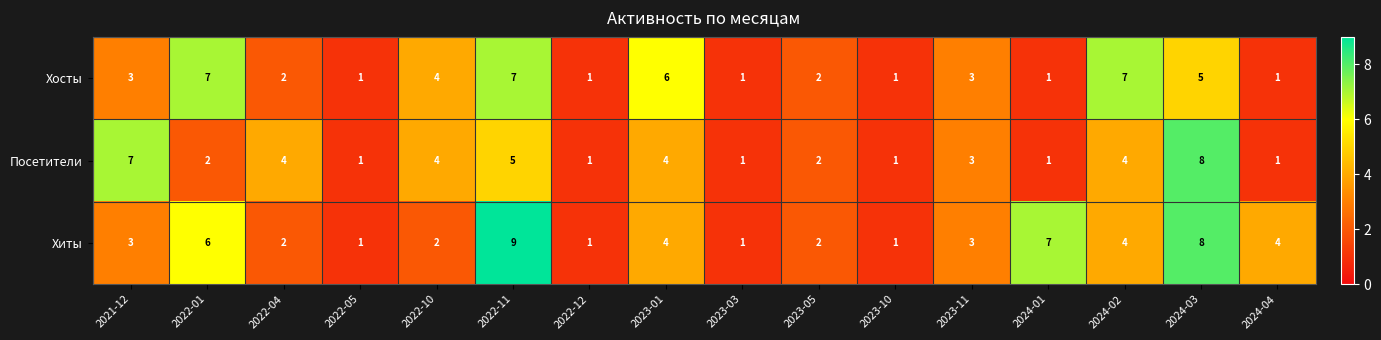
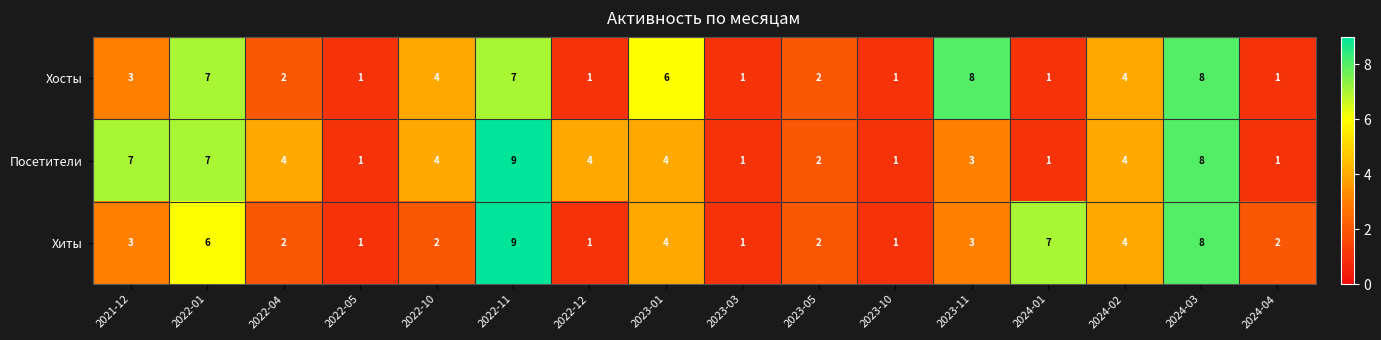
Хосты, 2023-11: 3 -> 8
Хосты, 2024-02: 7 -> 4
Хосты, 2024-03: 5 -> 8
Посетители, 2022-01: 2 -> 7
Посетители, 2022-11: 5 -> 9
Посетители, 2022-12: 1 -> 4
Хиты, 2024-04: 4 -> 2
